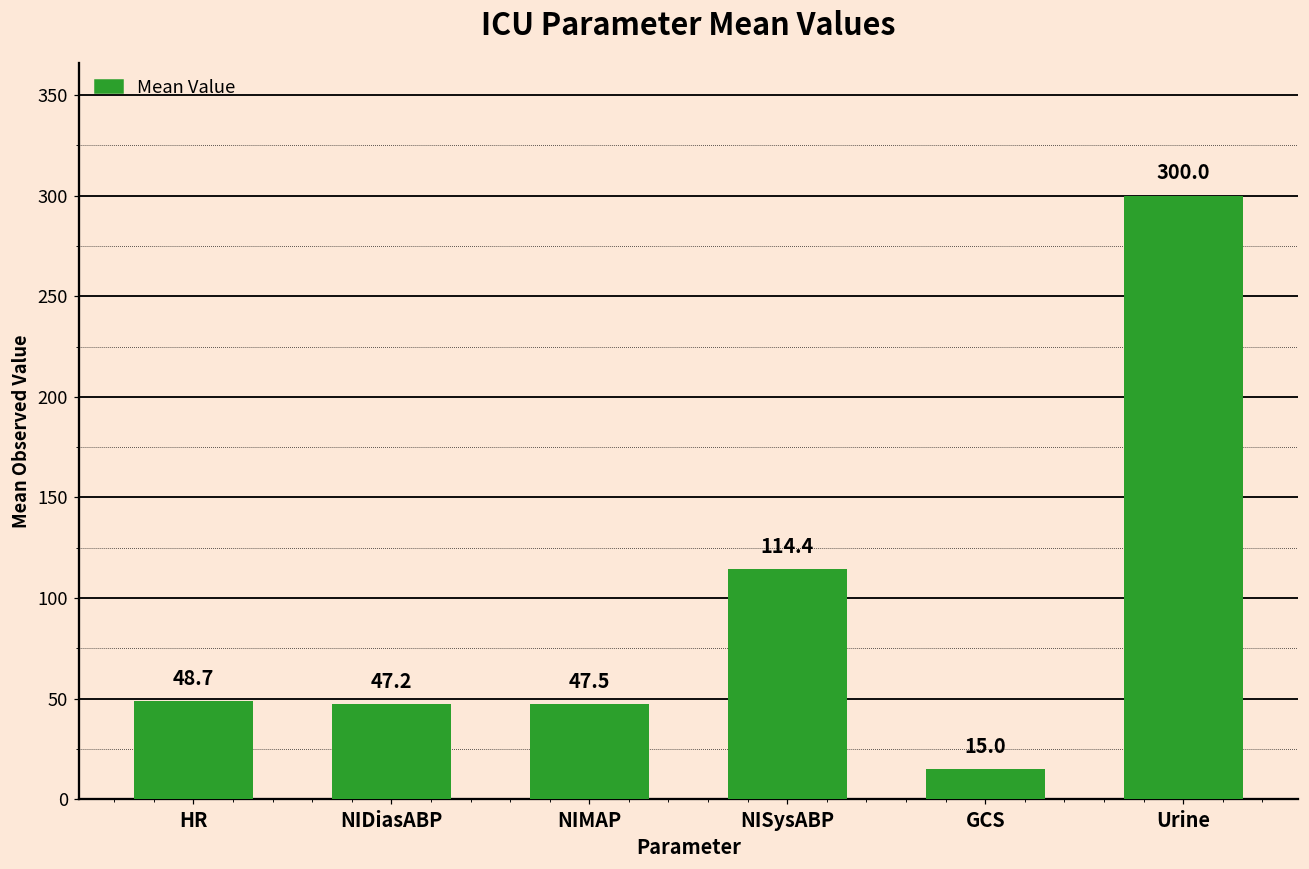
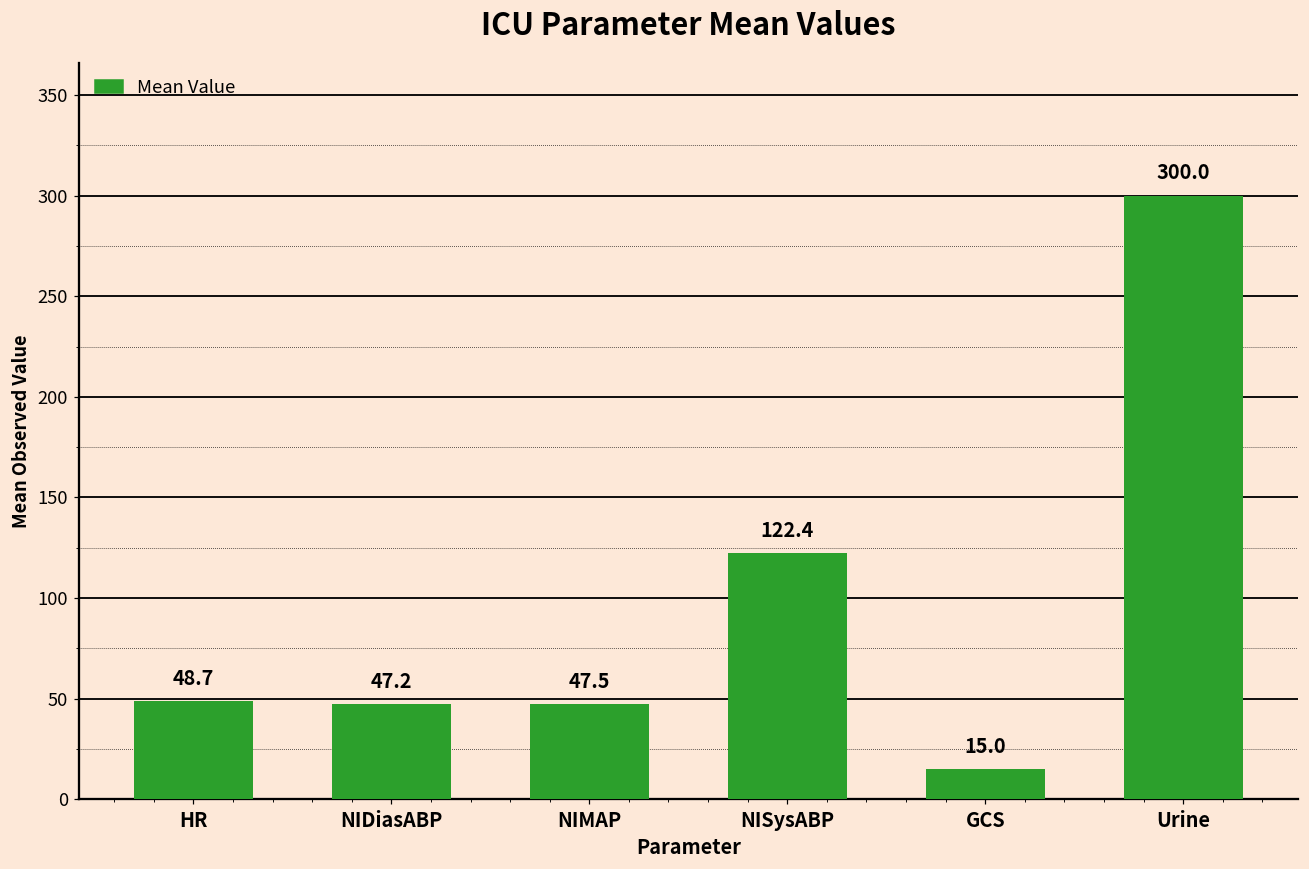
NISysABP: 114.4 -> 122.4
